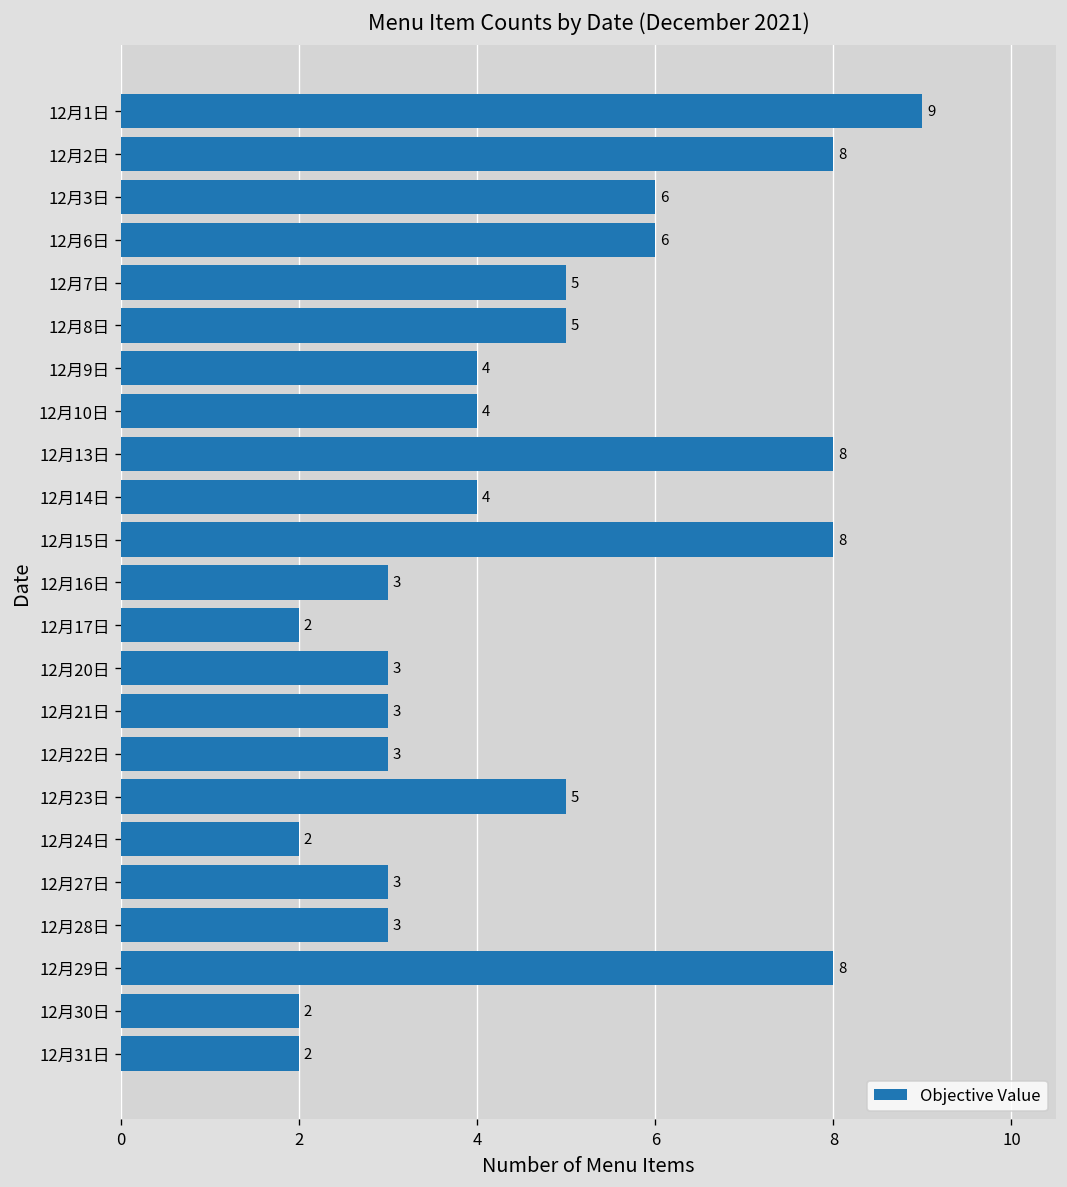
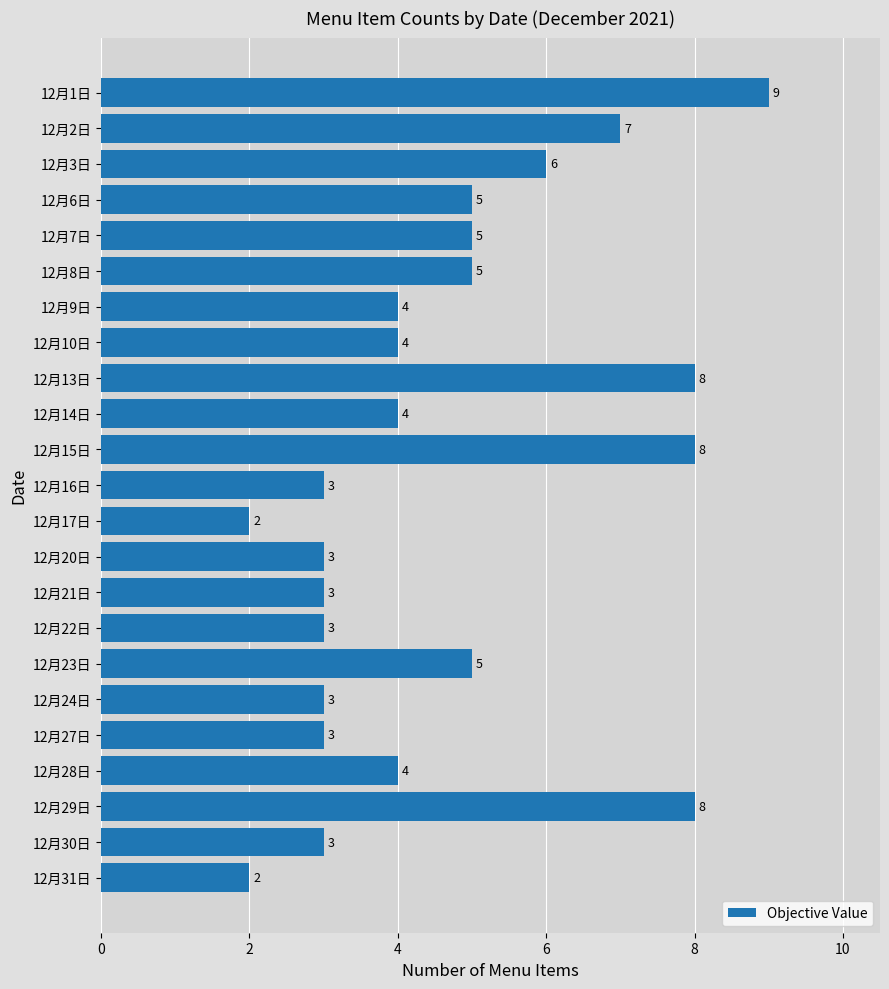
12月2日: 8 -> 7
12月6日: 6 -> 5
12月24日: 2 -> 3
12月28日: 3 -> 4
12月30日: 2 -> 3
